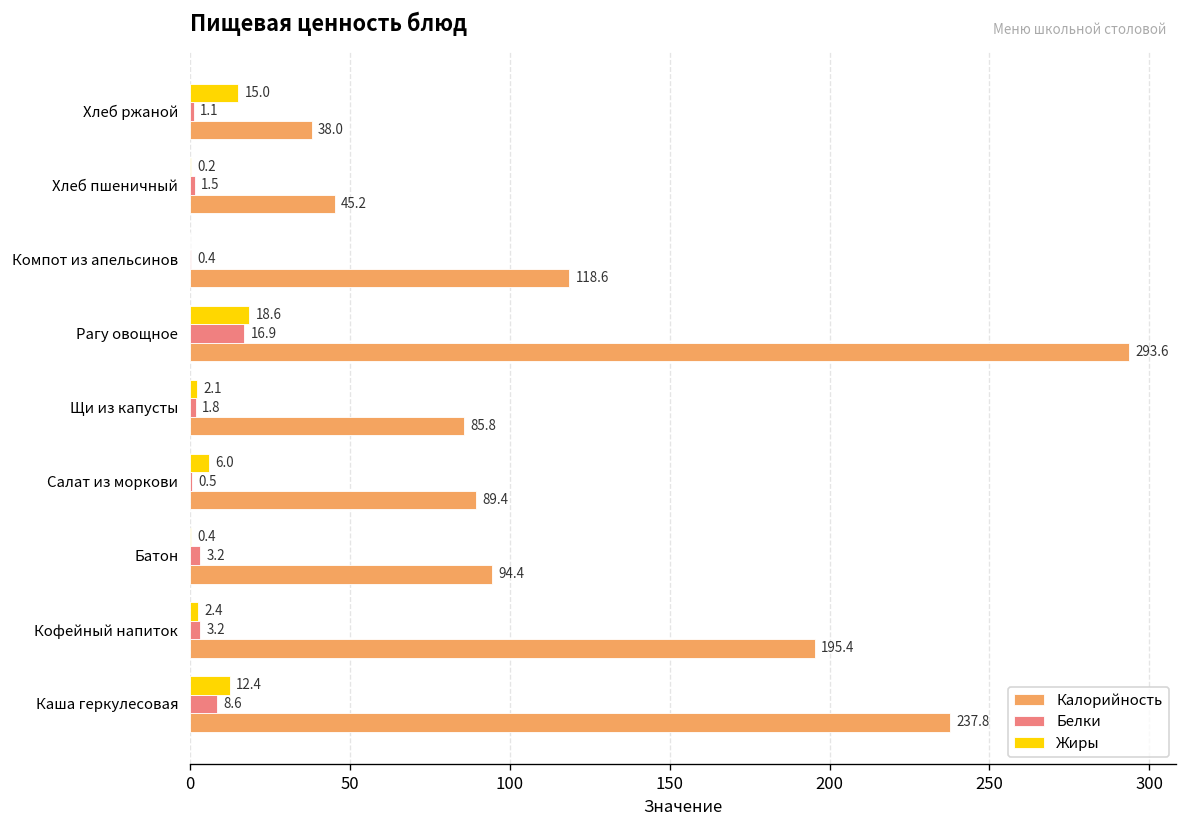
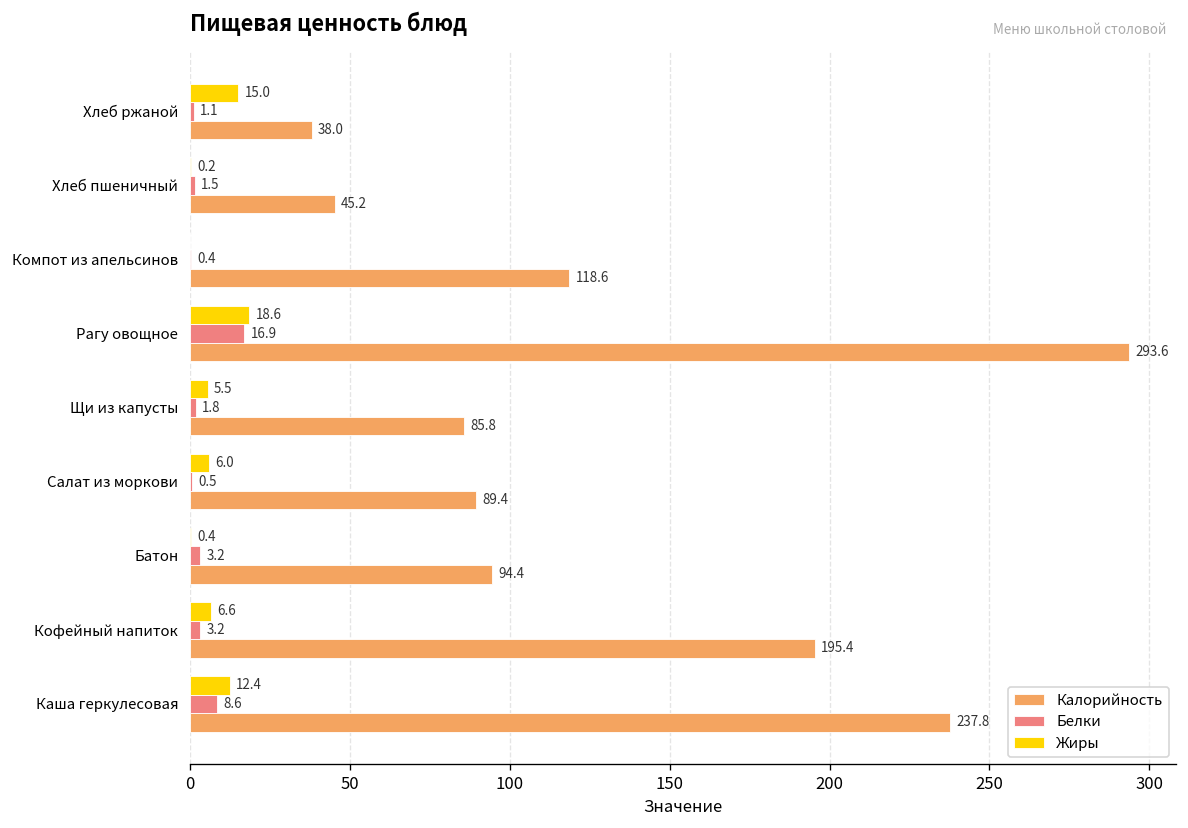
Жиры, Щи из капусты: 2.1 -> 5.5
Жиры, Кофейный напиток: 2.4 -> 6.6
